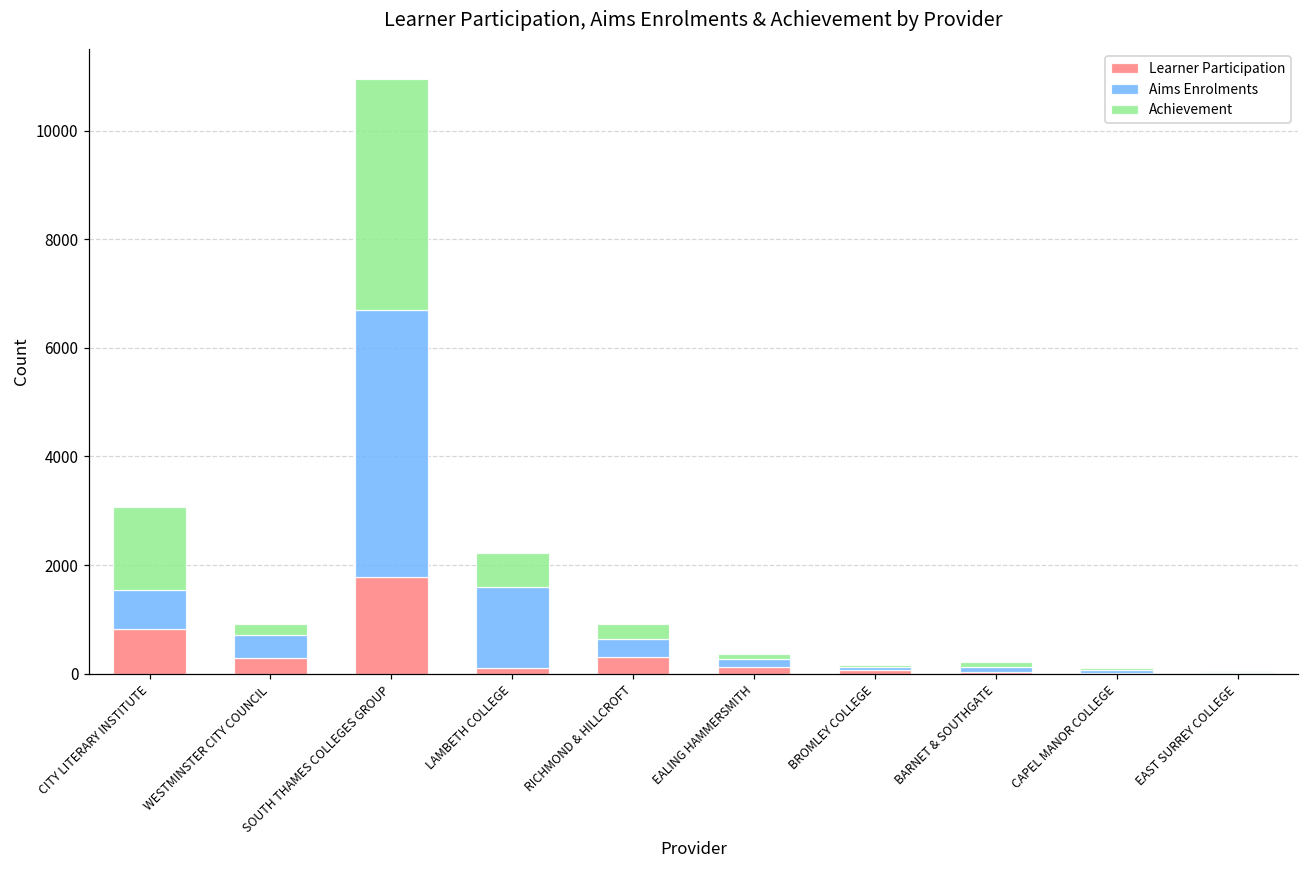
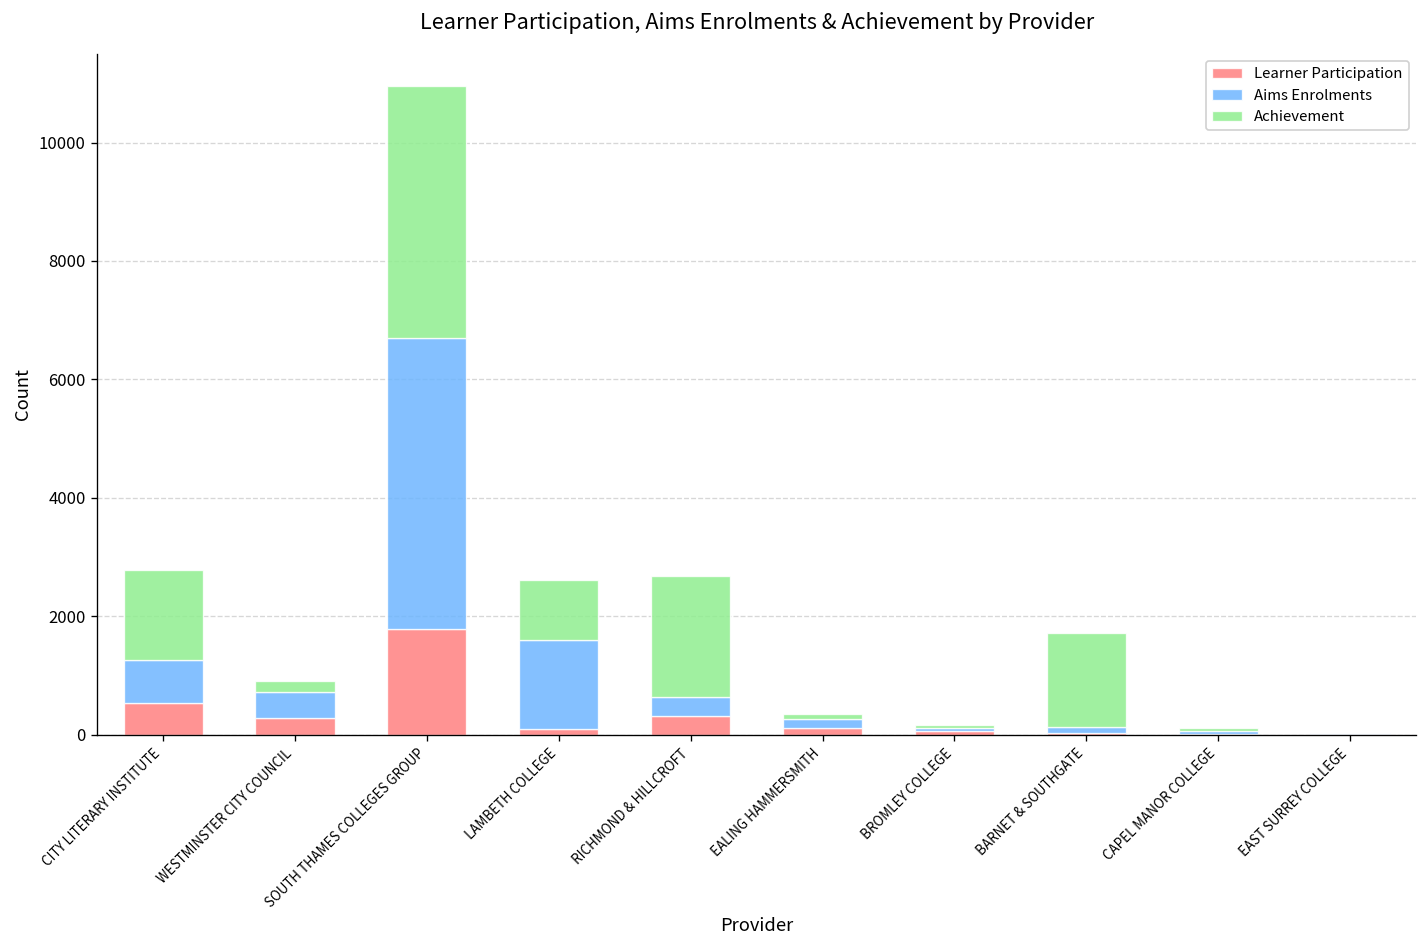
Learner Participation, CITY LITERARY INSTITUTE: 800 -> 500
Achievement, LAMBETH COLLEGE: 600 -> 1000
Achievement, RICHMOND & HILLCROFT: 300 -> 2000
Achievement, BARNET & SOUTHGATE: 100 -> 1600
